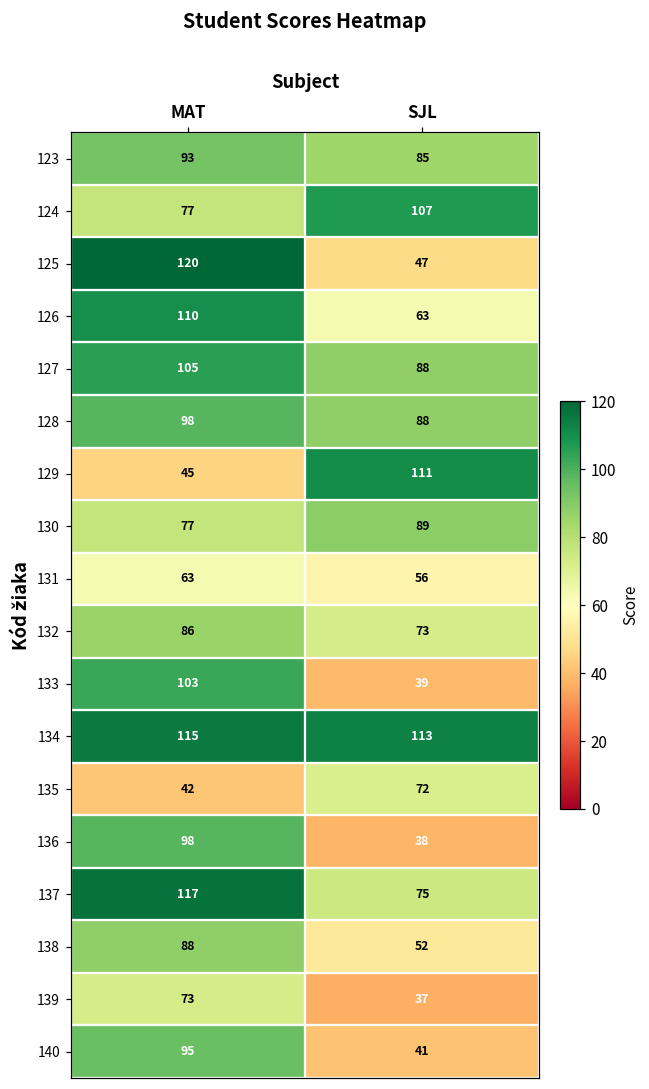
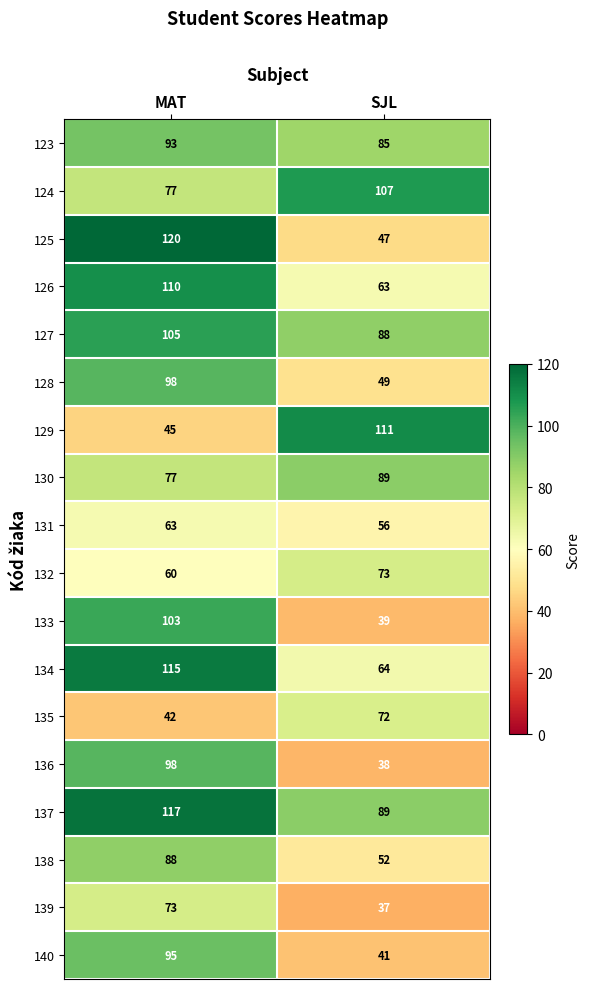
128, SJL: 88 -> 49
132, MAT: 86 -> 60
134, SJL: 113 -> 64
137, SJL: 75 -> 89
